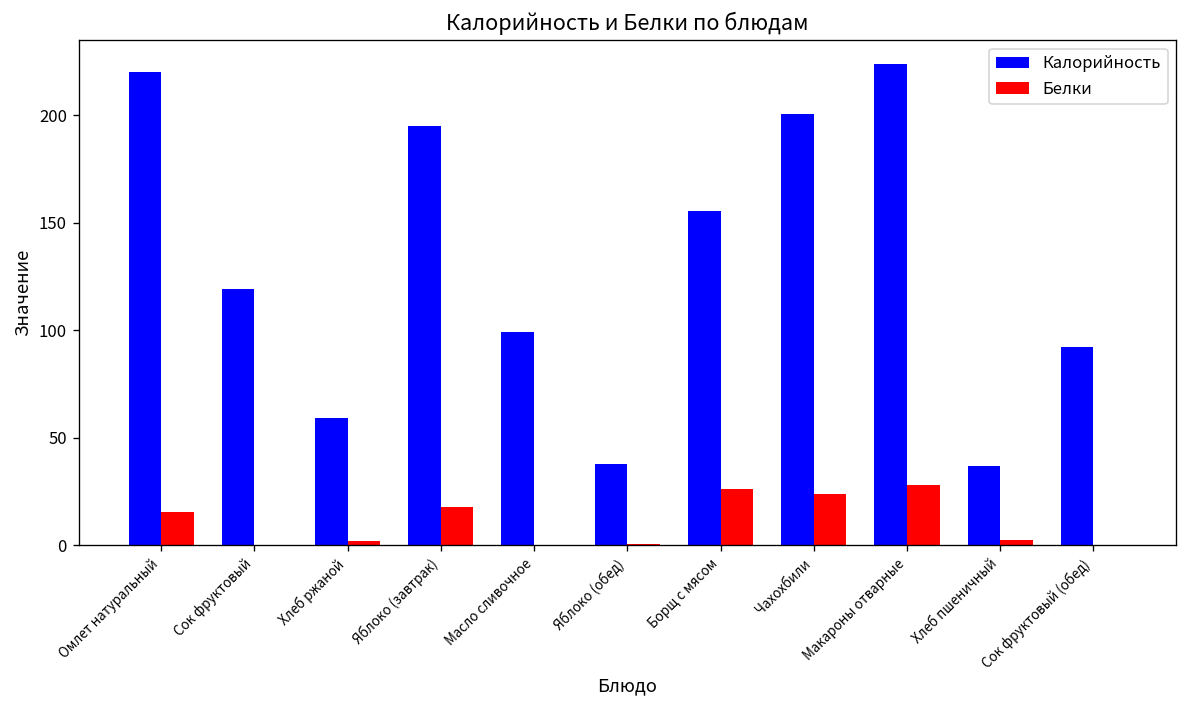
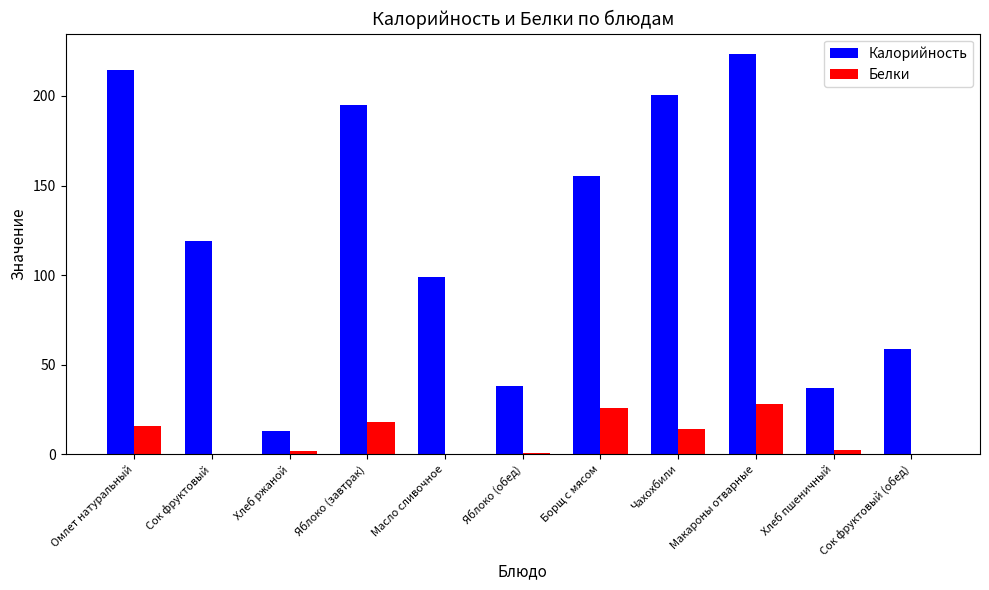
Калорийность, Омлет натуральный: 220 -> 214
Калорийность, Хлеб ржаной: 59 -> 13
Белки, Чахохбили: 24 -> 14
Калорийность, Сок фруктовый (обед): 92 -> 59
